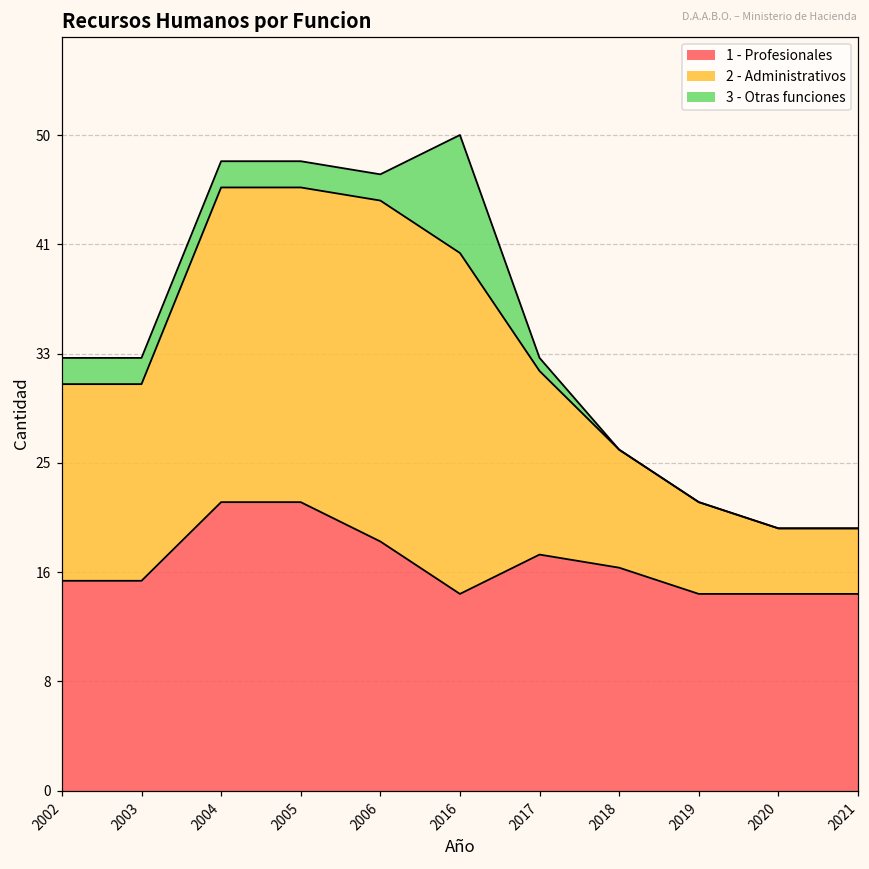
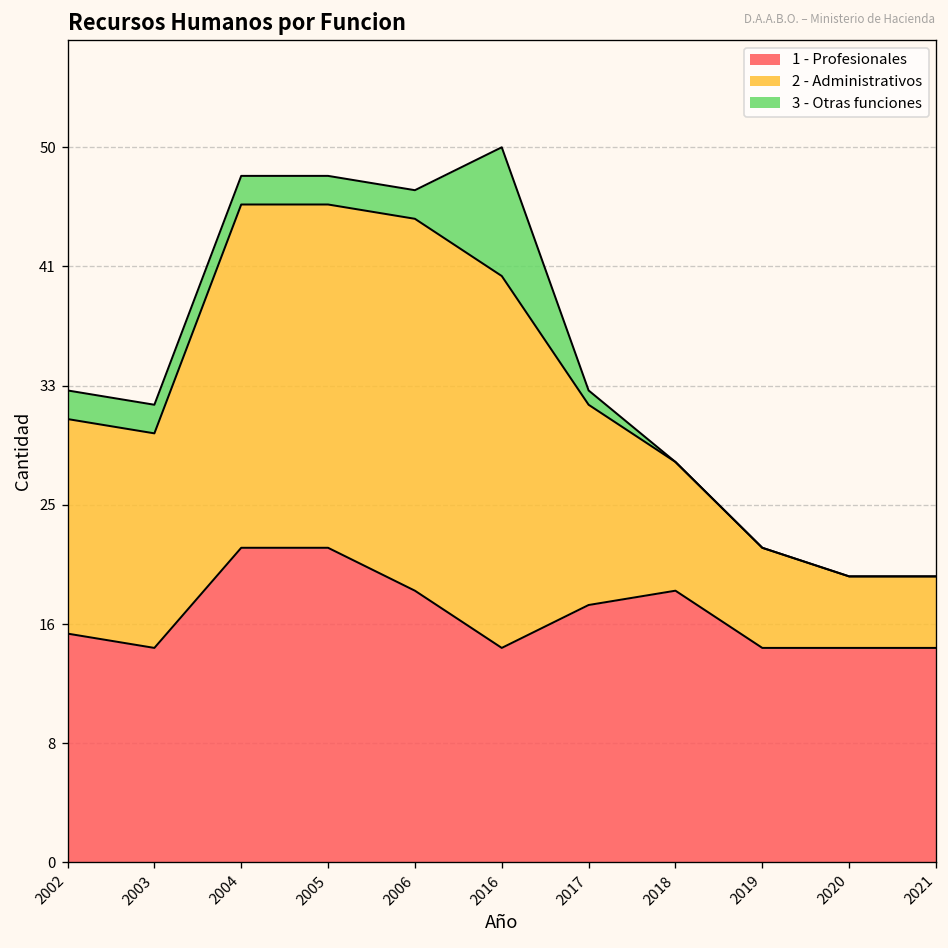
1 - Profesionales, 2003: 16 -> 15
1 - Profesionales, 2018: 17 -> 19
